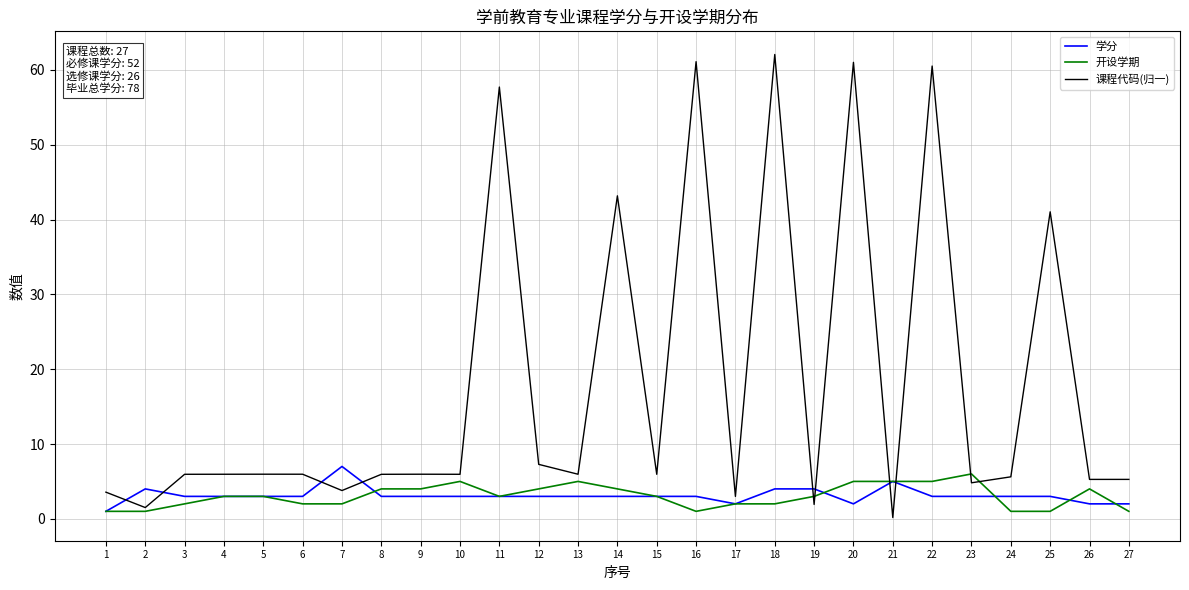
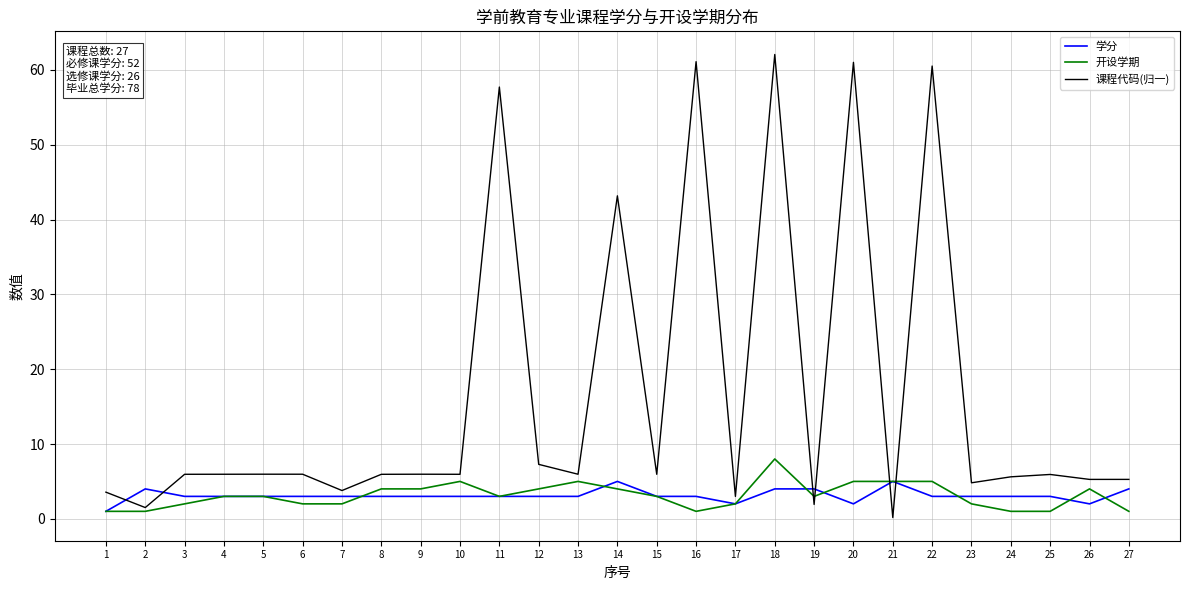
学分, 7: 7 -> 3
学分, 14: 3 -> 5
开设学期, 18: 2 -> 8
开设学期, 23: 6 -> 2
课程代码(归一), 25: 41 -> 6
学分, 27: 2 -> 4
